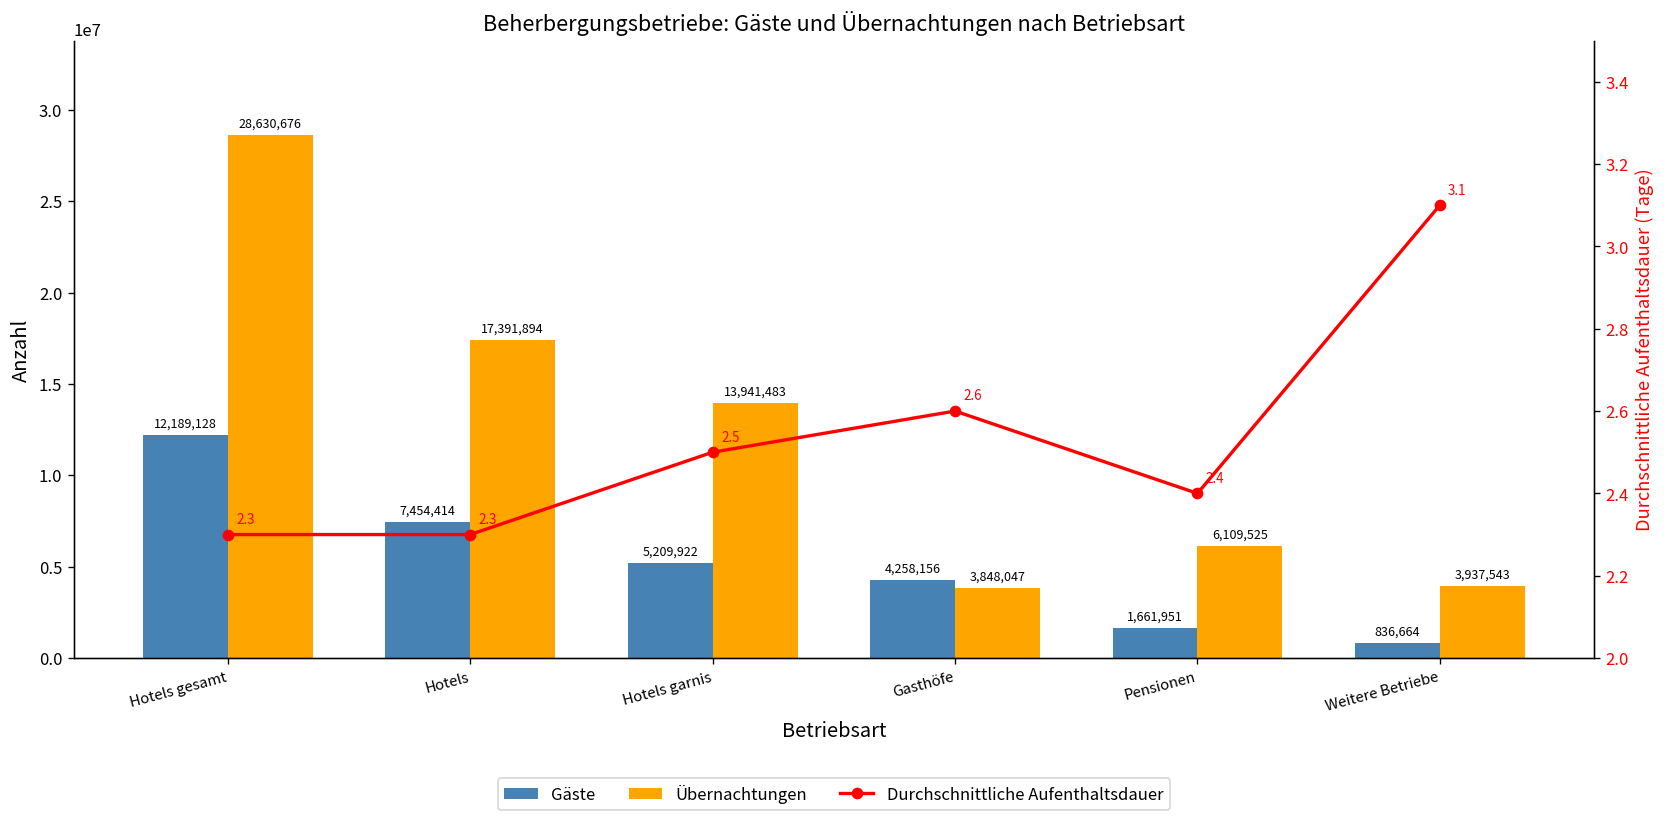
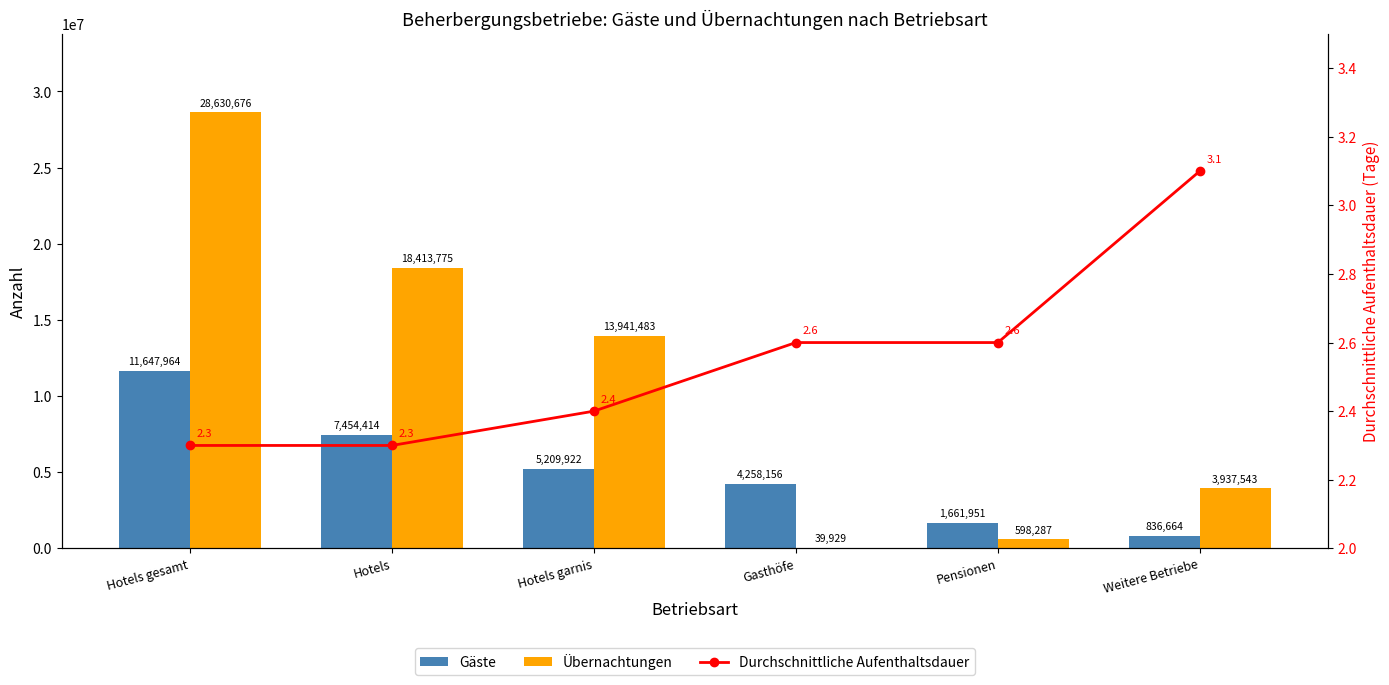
Gäste, Hotels gesamt: 12,189,128 -> 11,647,964
Übernachtungen, Hotels: 17,391,894 -> 18,413,775
Übernachtungen, Gasthöfe: 3,848,047 -> 39,929
Übernachtungen, Pensionen: 6,109,525 -> 598,287
Durchschnittliche Aufenthaltsdauer, Hotels garnis: 2.5 -> 2.4
Durchschnittliche Aufenthaltsdauer, Pensionen: 2.4 -> 2.6
